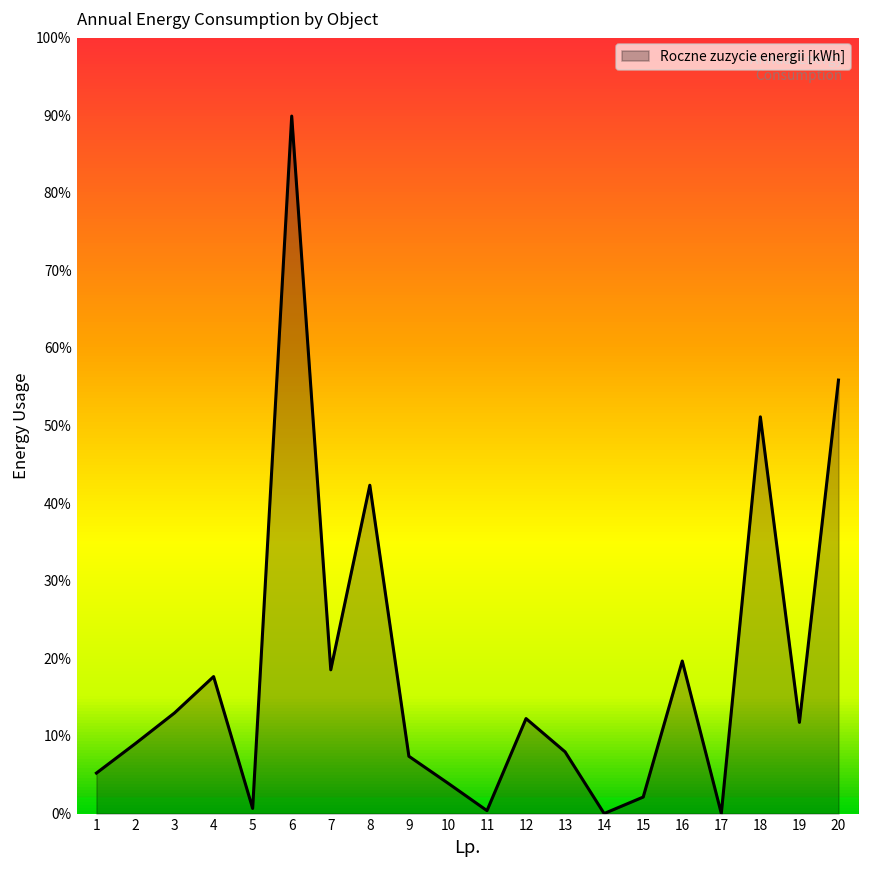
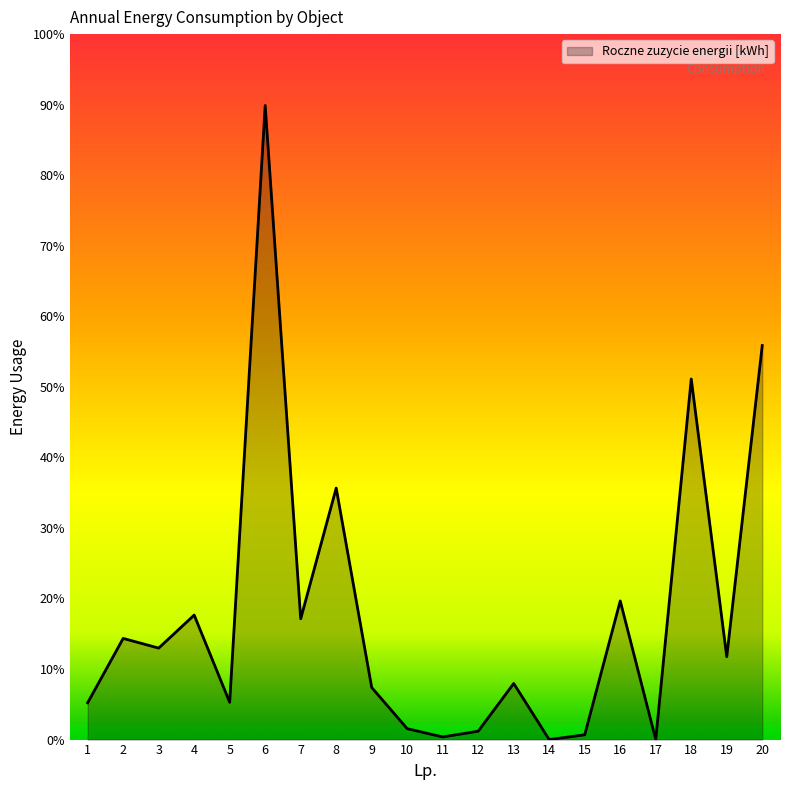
2: 9% -> 14%
5: 1% -> 5%
7: 19% -> 17%
8: 42% -> 36%
10: 4% -> 2%
12: 12% -> 1%
15: 2% -> 1%
